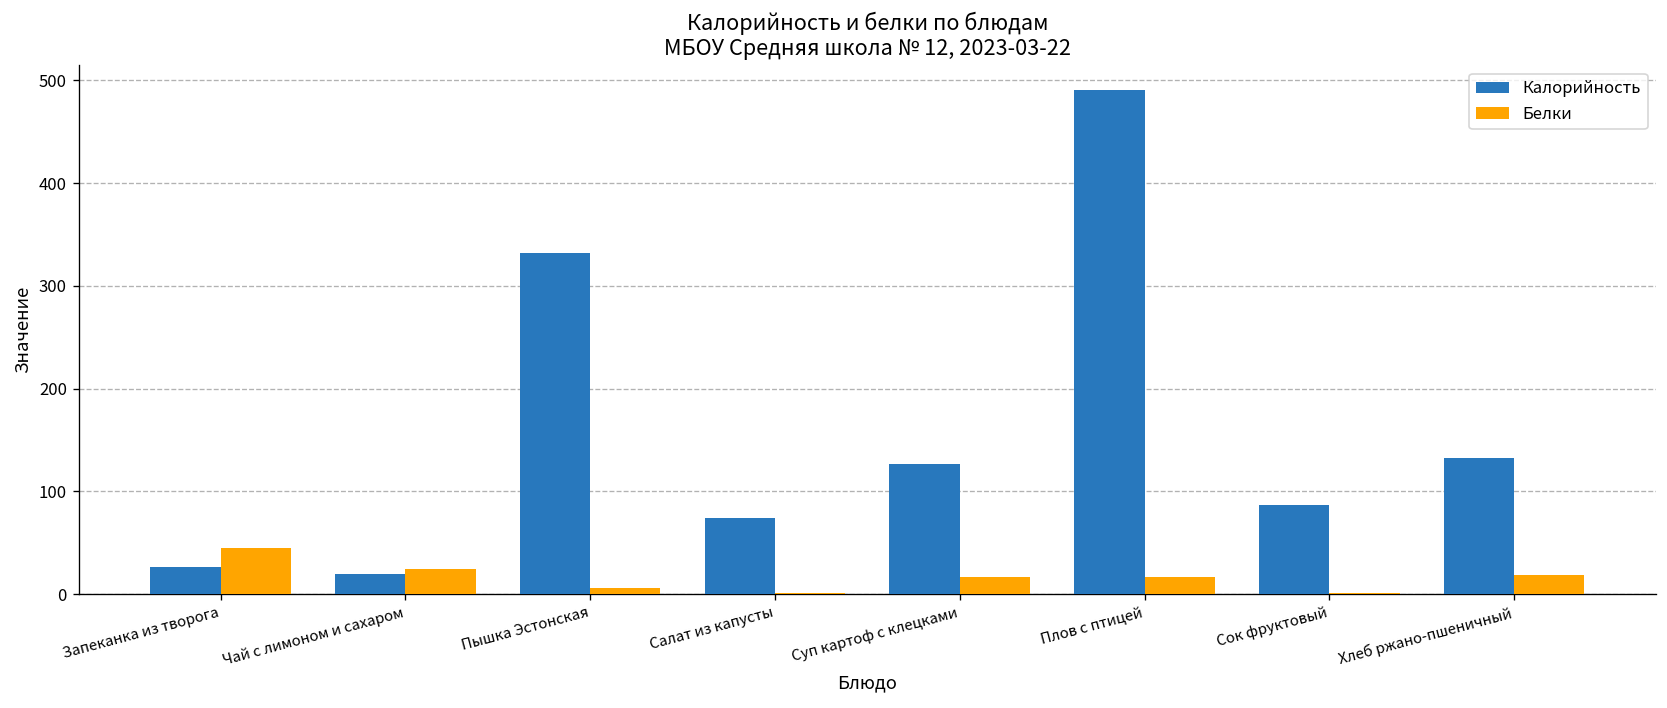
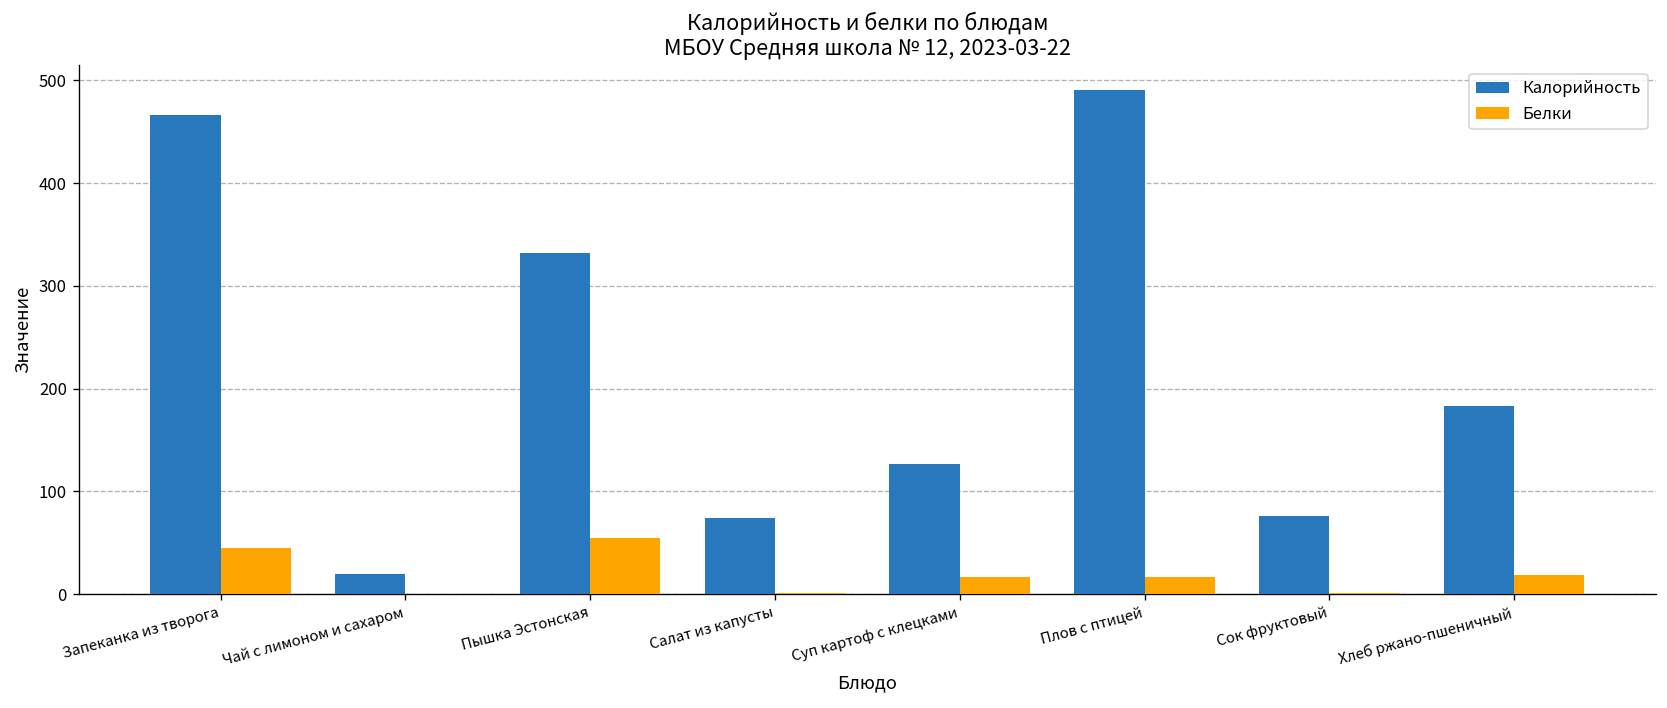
Калорийность, Запеканка из творога: 30 -> 470
Белки, Чай с лимоном и сахаром: 20 -> 0
Белки, Пышка Эстонская: 10 -> 50
Калорийность, Сок фруктовый: 90 -> 80
Калорийность, Хлеб ржано-пшеничный: 130 -> 180
